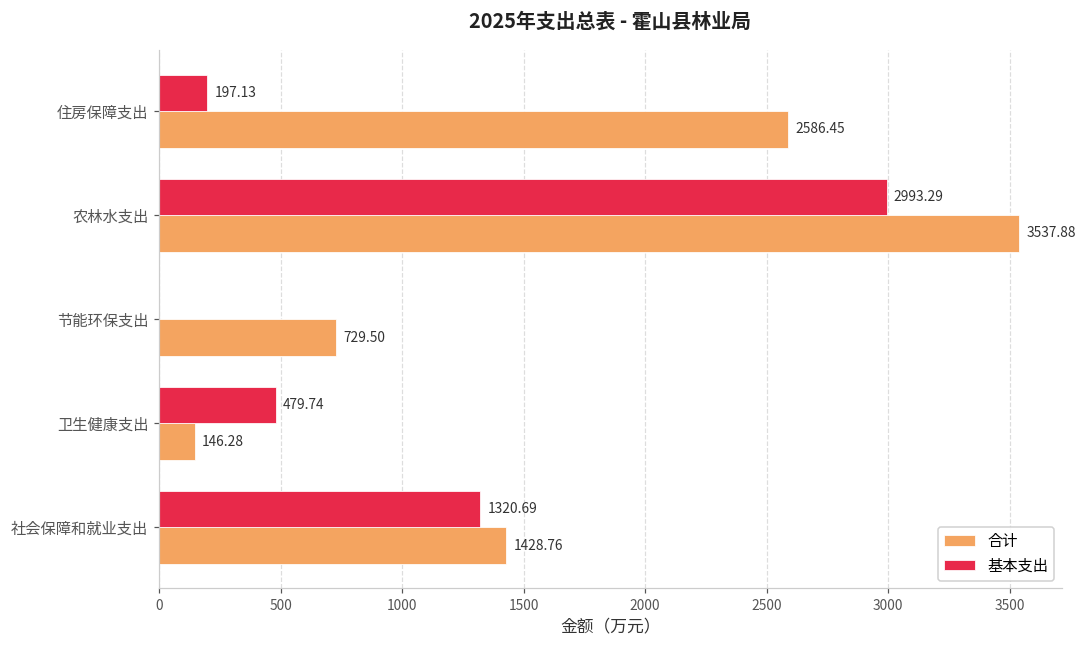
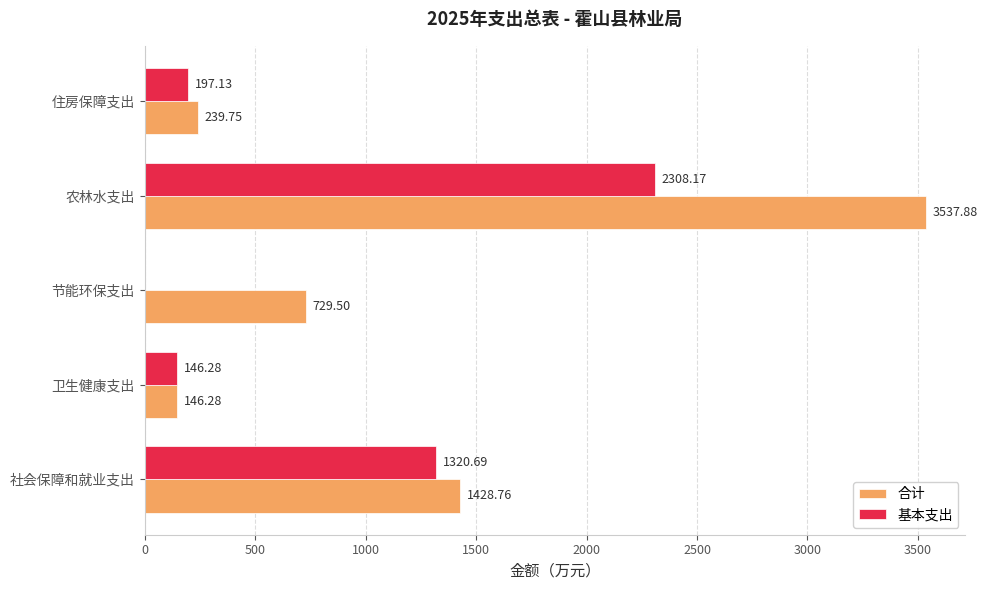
合计, 住房保障支出: 2586.45 -> 239.75
基本支出, 农林水支出: 2993.29 -> 2308.17
基本支出, 卫生健康支出: 479.74 -> 146.28
